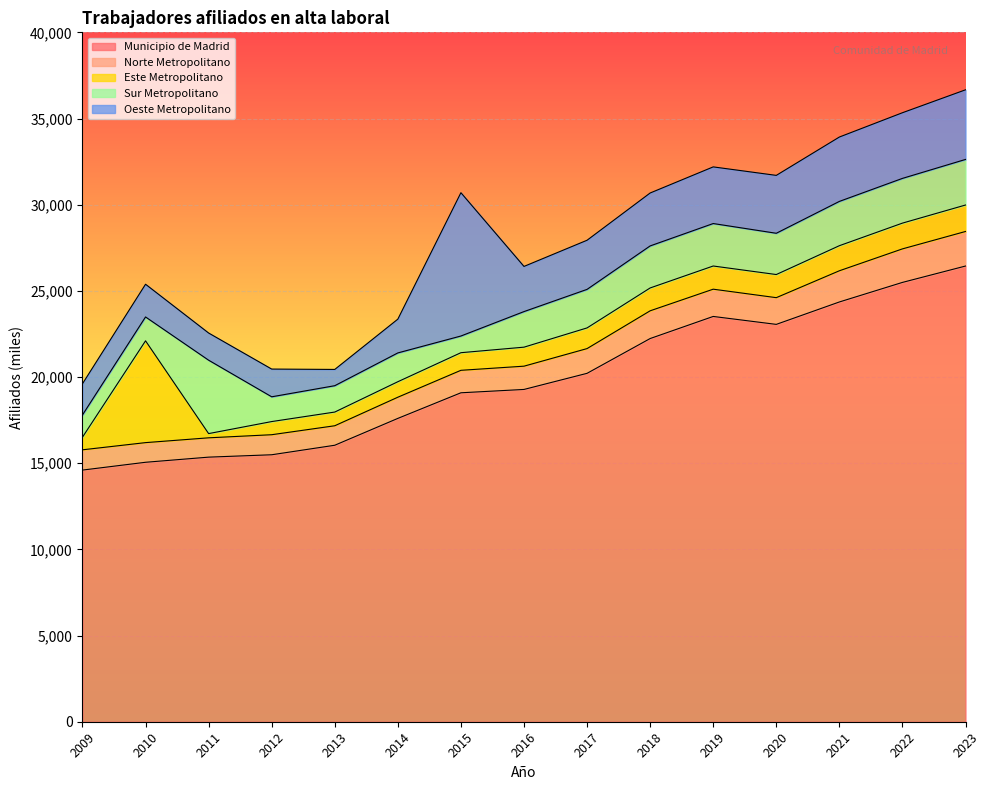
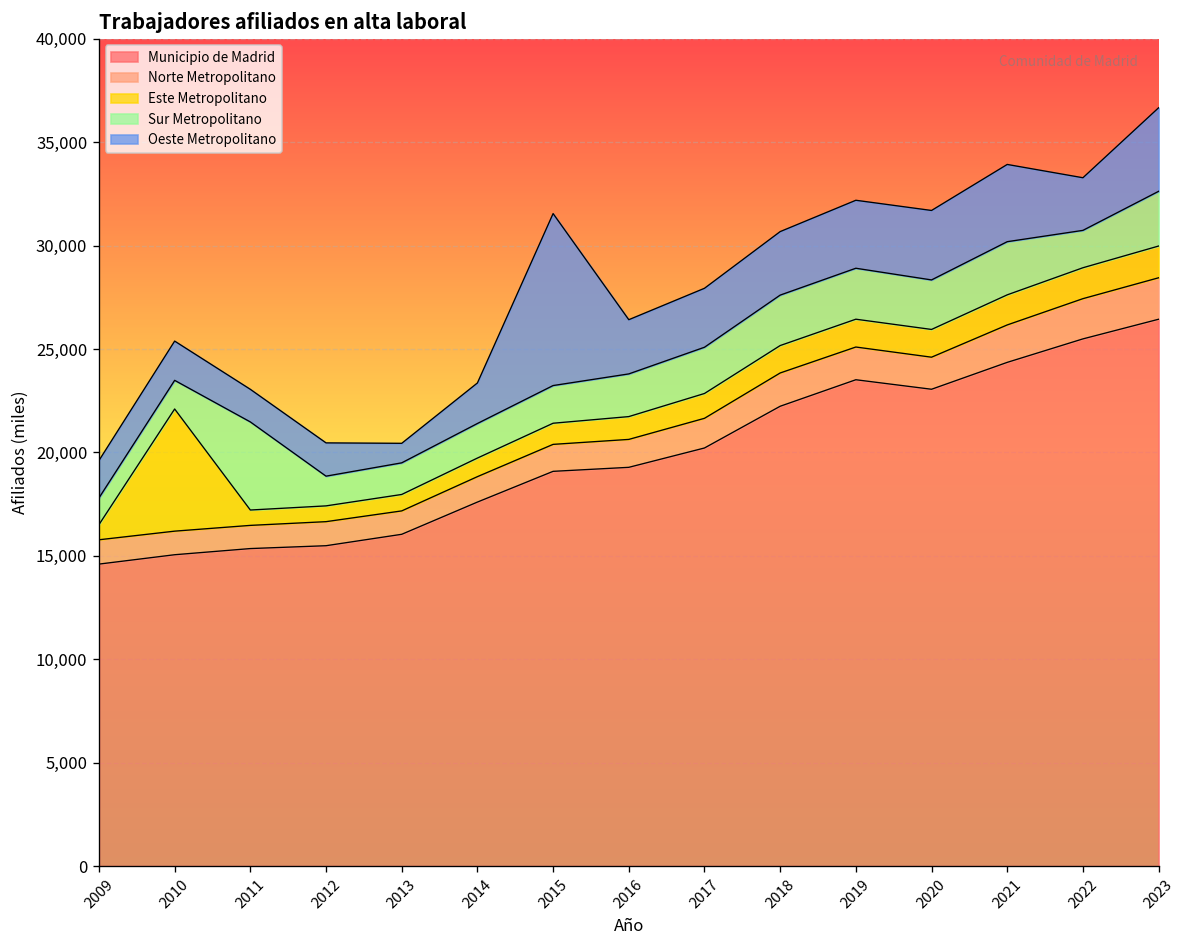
Este Metropolitano, 2011: 200 -> 700
Sur Metropolitano, 2015: 1,000 -> 1,800
Sur Metropolitano, 2022: 2,600 -> 1,800
Oeste Metropolitano, 2022: 3,800 -> 2,500
